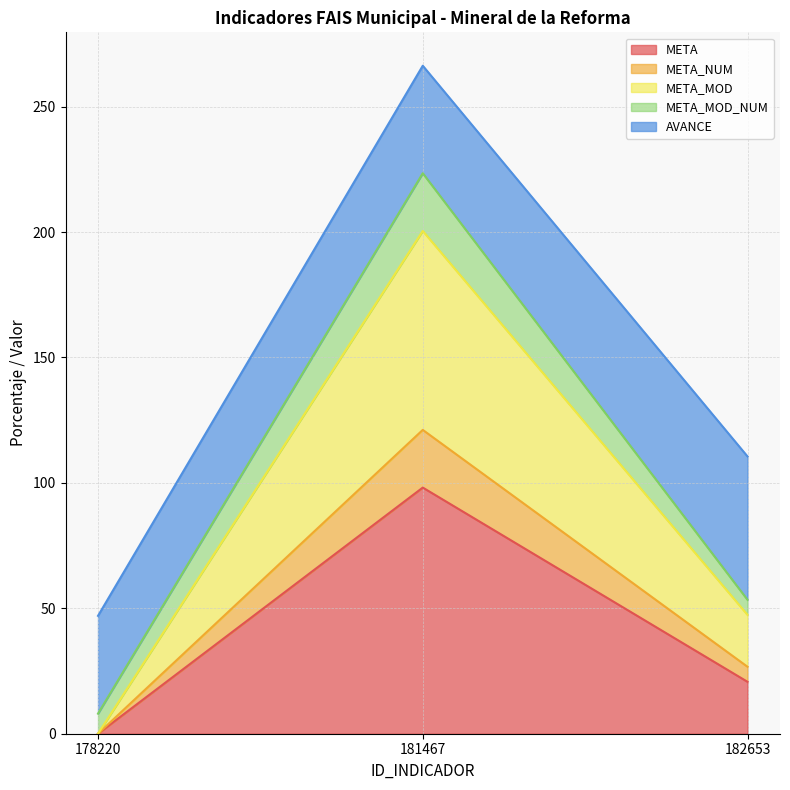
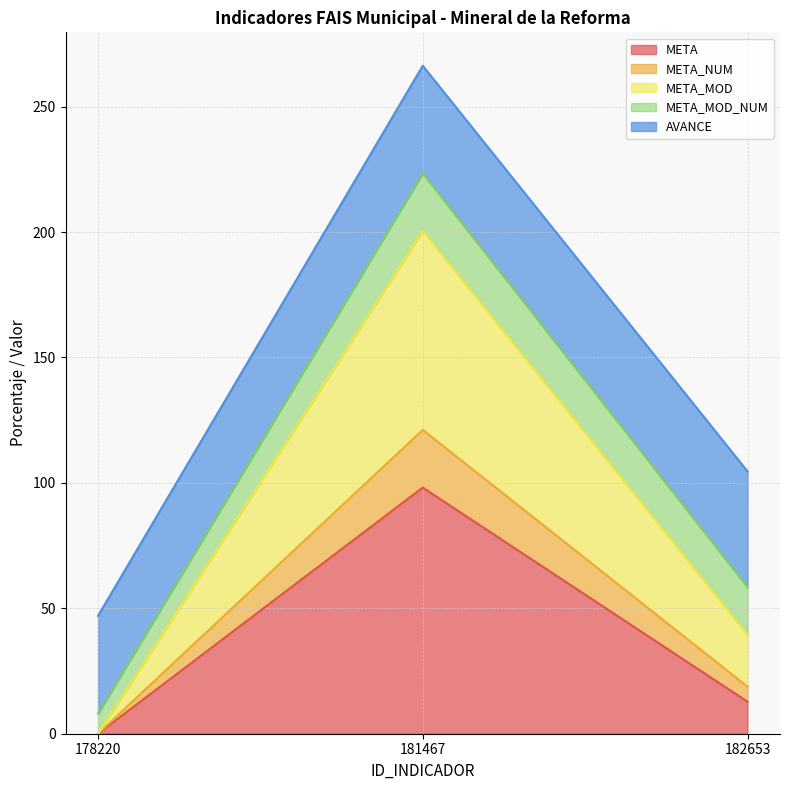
META, 182653: 21 -> 13
META_MOD_NUM, 182653: 6 -> 19
AVANCE, 182653: 57 -> 46
